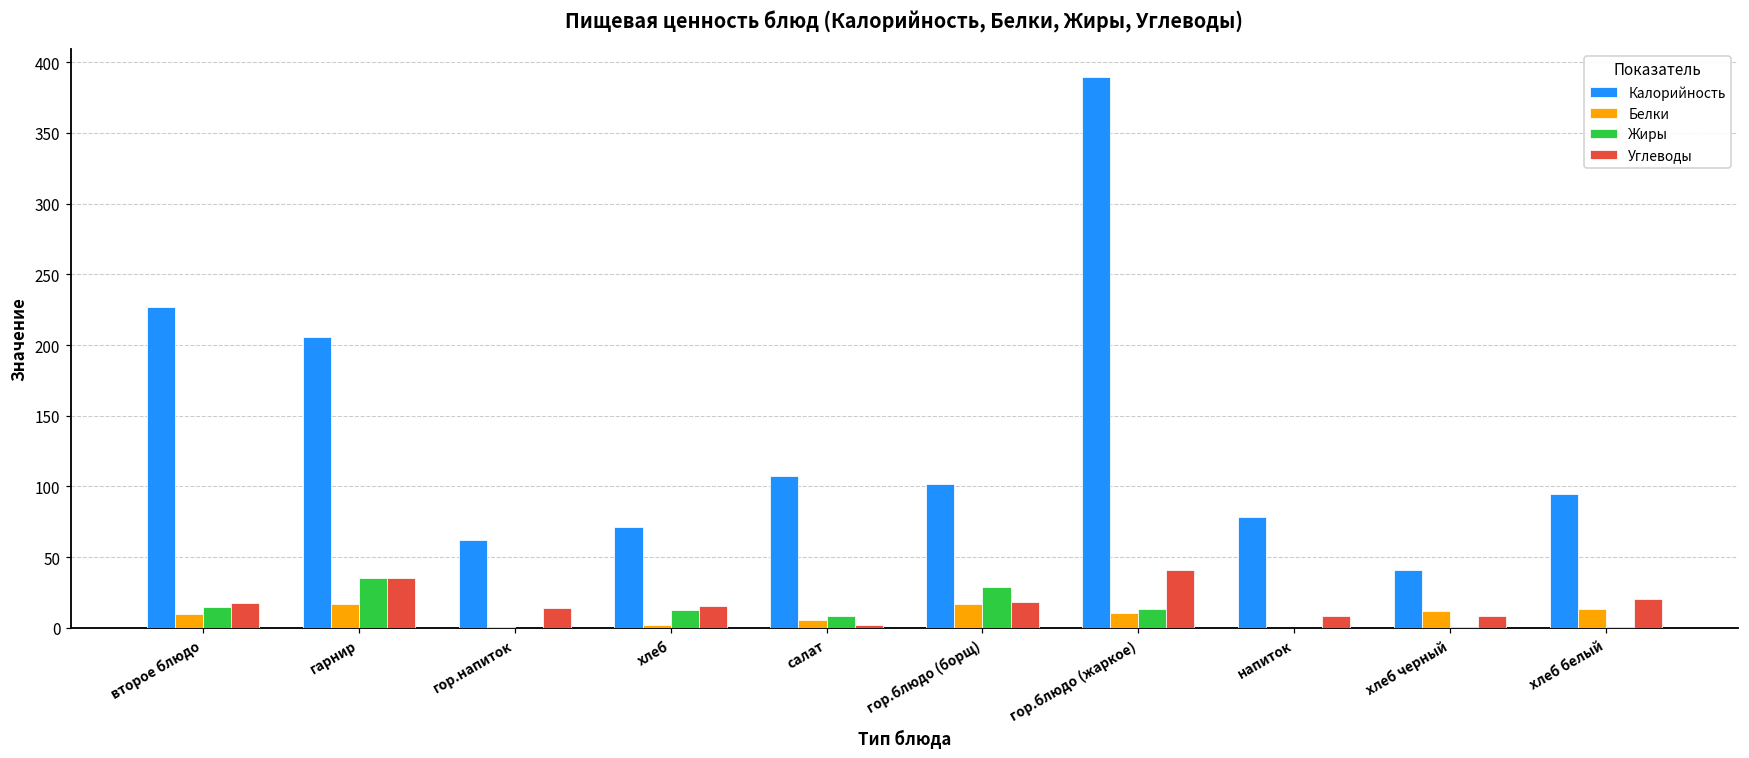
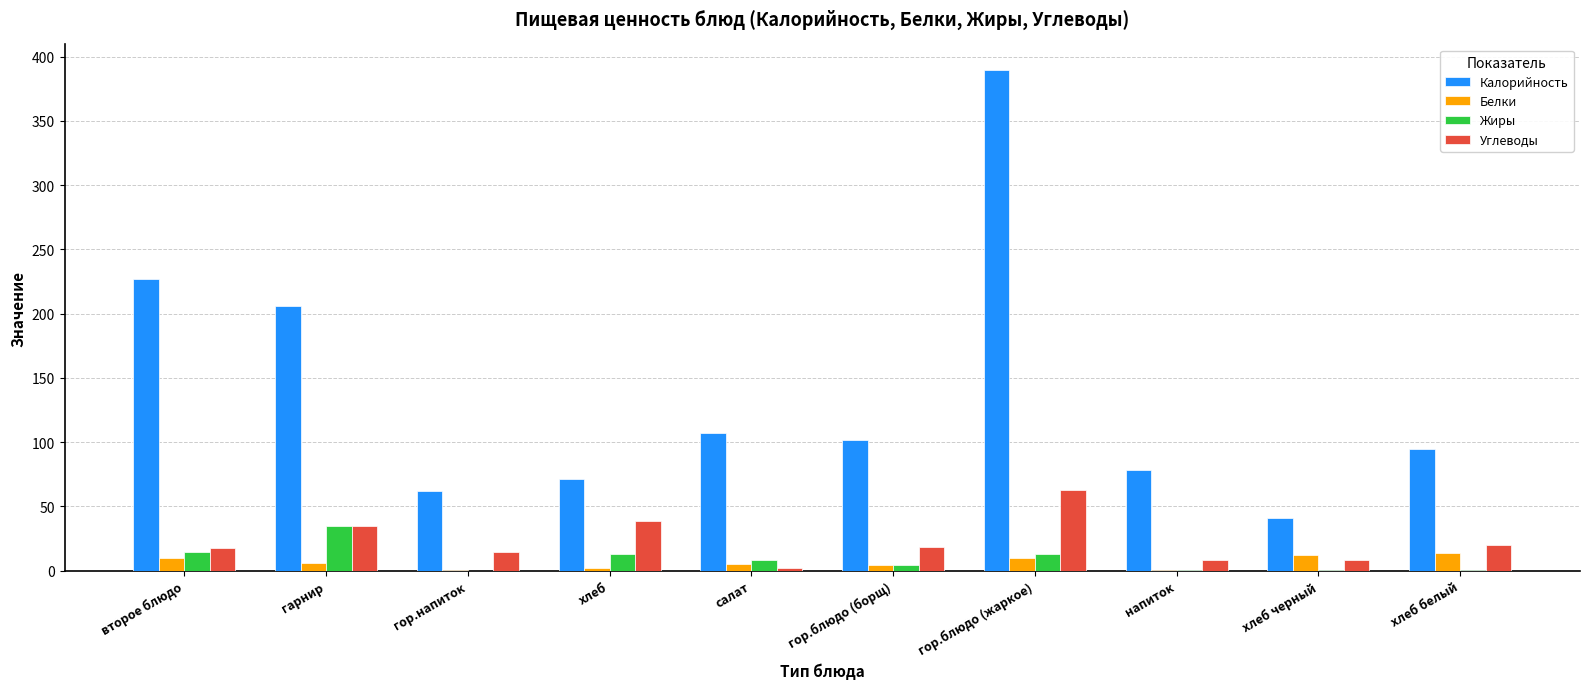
Белки, гарнир: 17 -> 6
Углеводы, хлеб: 15 -> 39
Белки, гор.блюдо (борщ): 17 -> 5
Жиры, гор.блюдо (борщ): 29 -> 5
Углеводы, гор.блюдо (жаркое): 41 -> 63
